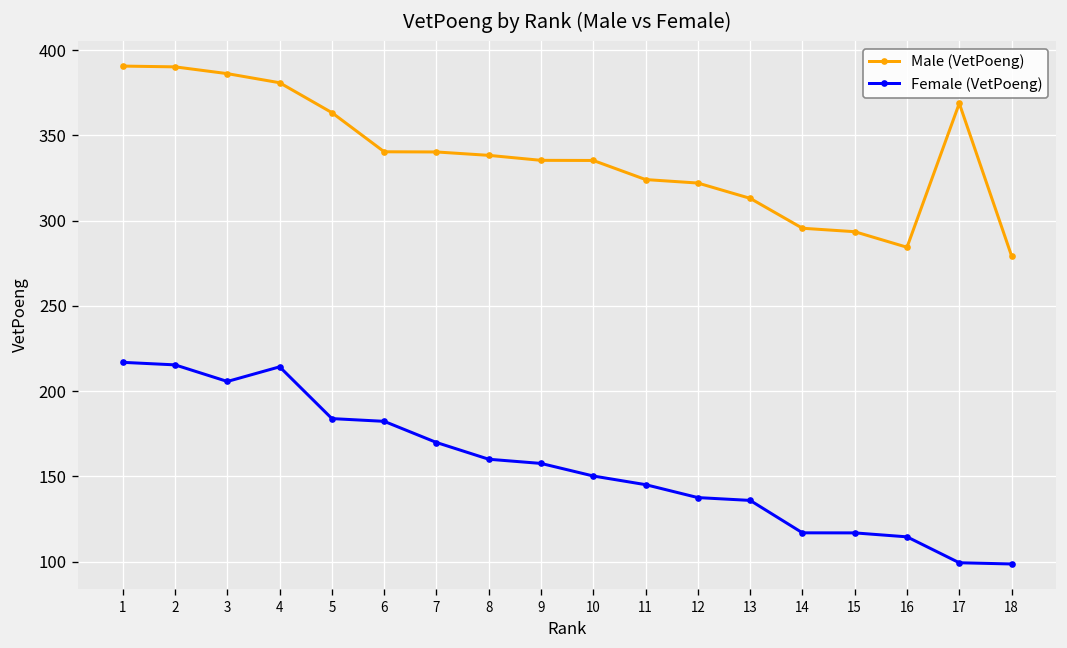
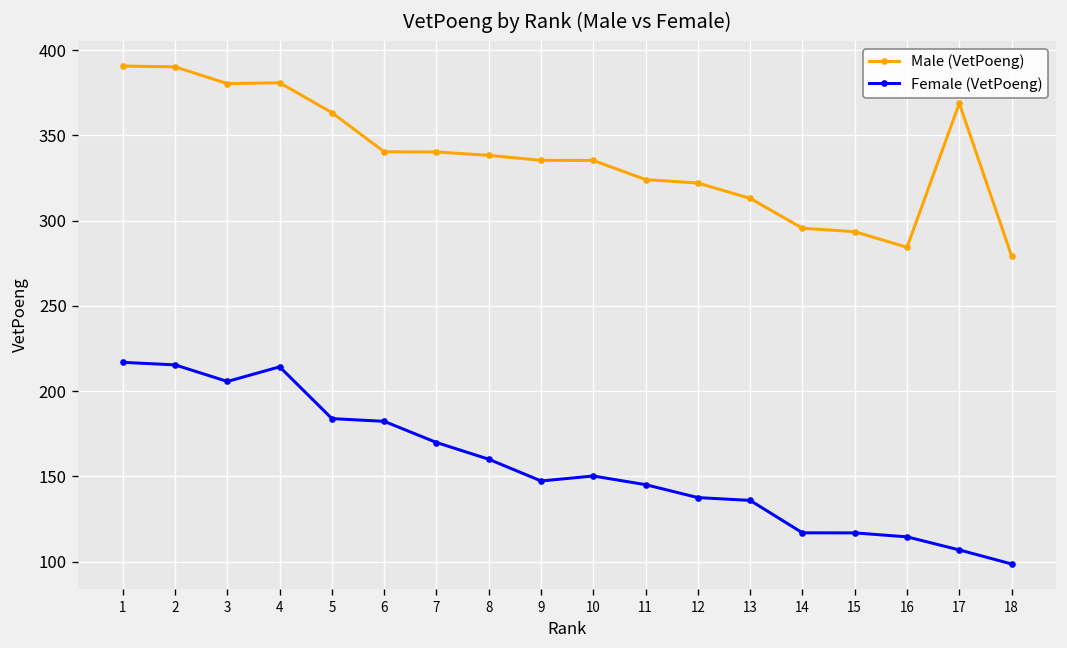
Male (VetPoeng), 3: 386 -> 380
Female (VetPoeng), 9: 158 -> 147
Female (VetPoeng), 17: 99 -> 107
